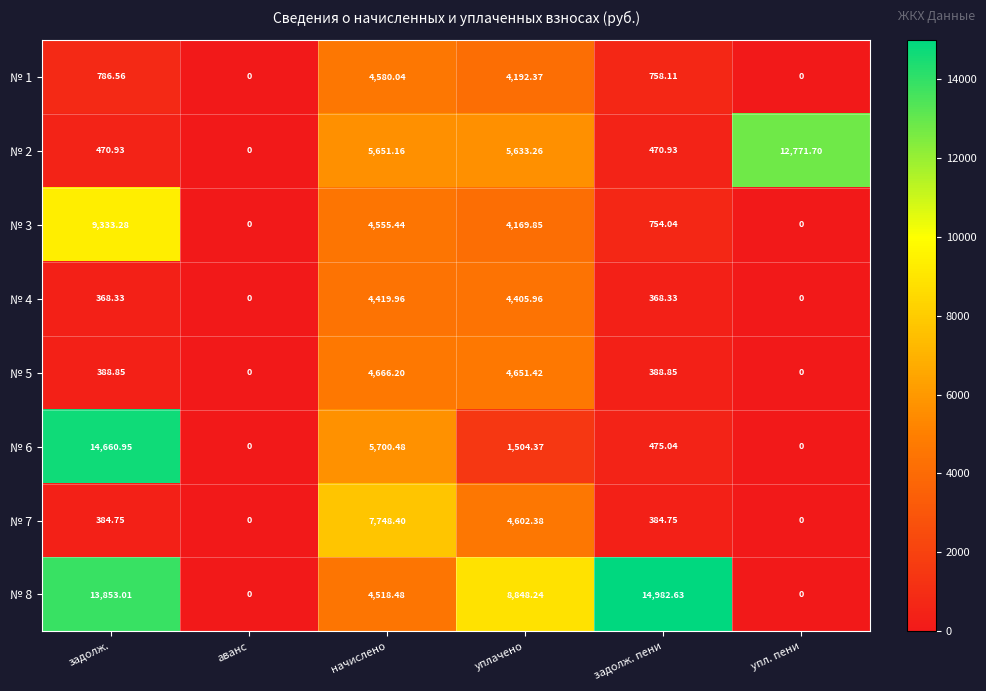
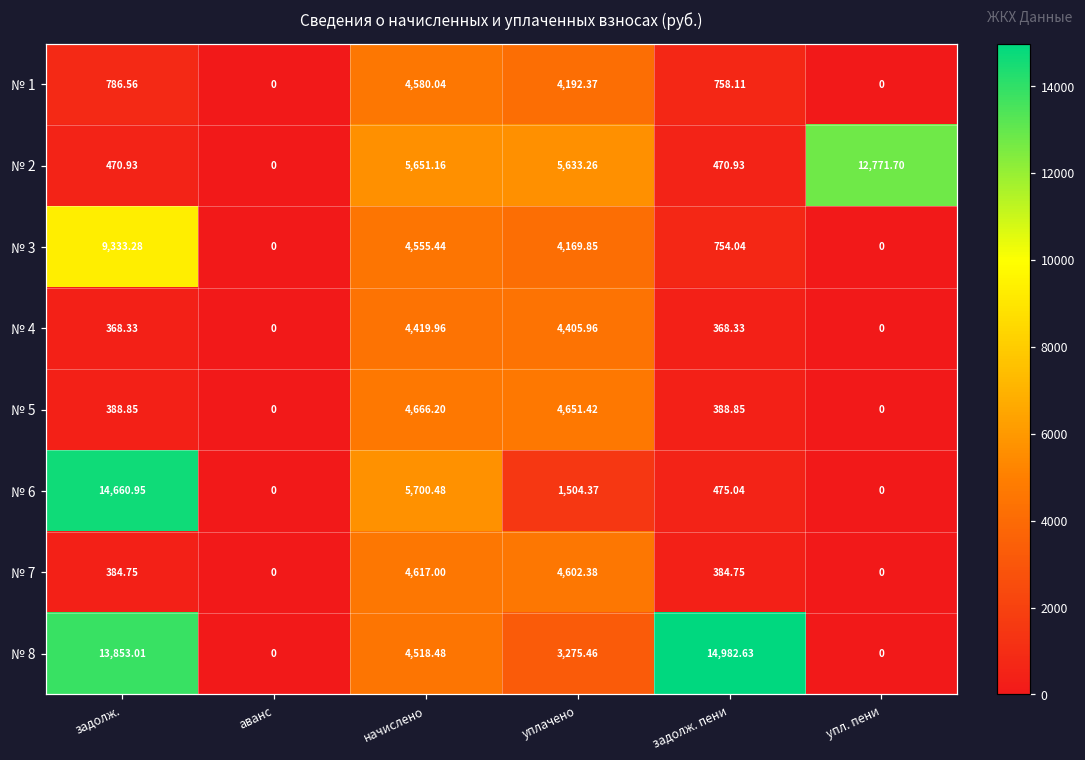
№ 7, начислено: 7,748.40 -> 4,617.00
№ 8, уплачено: 8,848.24 -> 3,275.46
